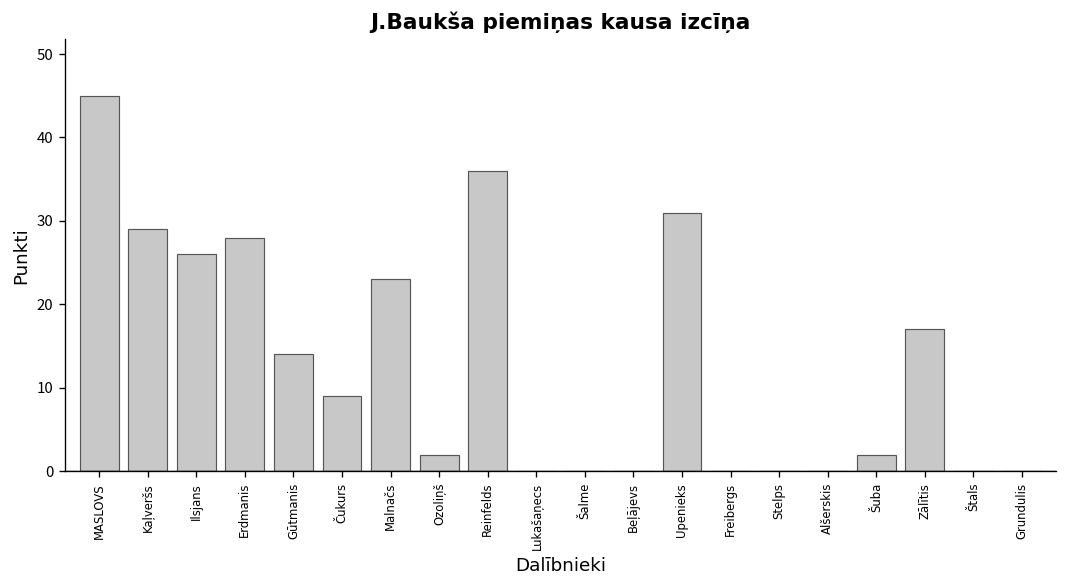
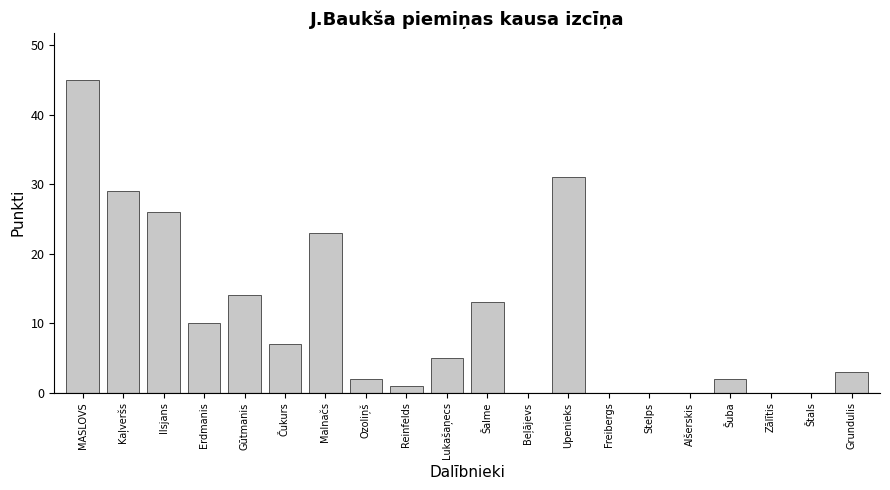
Erdmanis: 28 -> 10
Čukurs: 9 -> 7
Reinfelds: 36 -> 1
Lukašaņecs: 0 -> 5
Šalme: 0 -> 13
Zālītis: 17 -> 0
Grundulis: 0 -> 3
